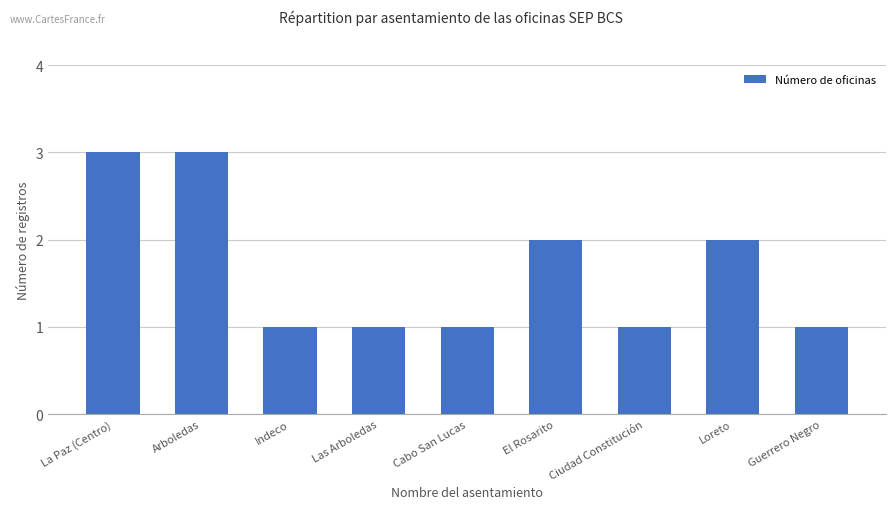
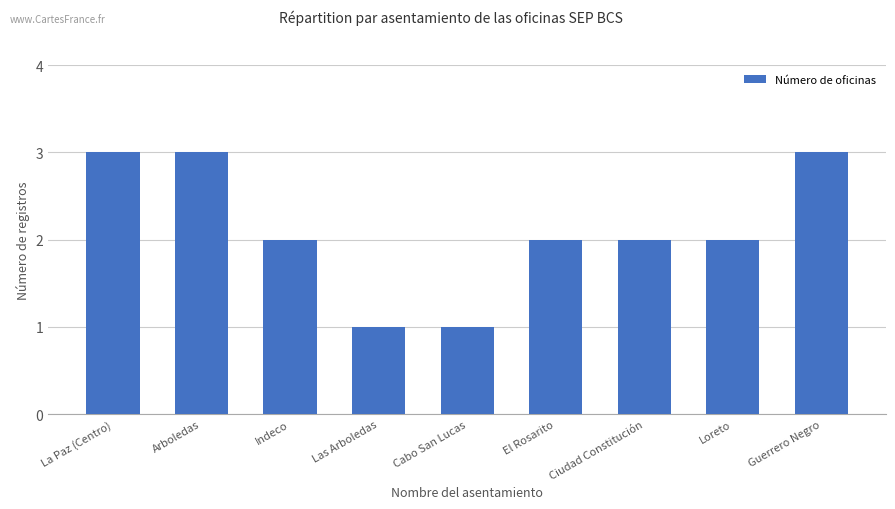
Indeco: 1 -> 2
Ciudad Constitución: 1 -> 2
Guerrero Negro: 1 -> 3
